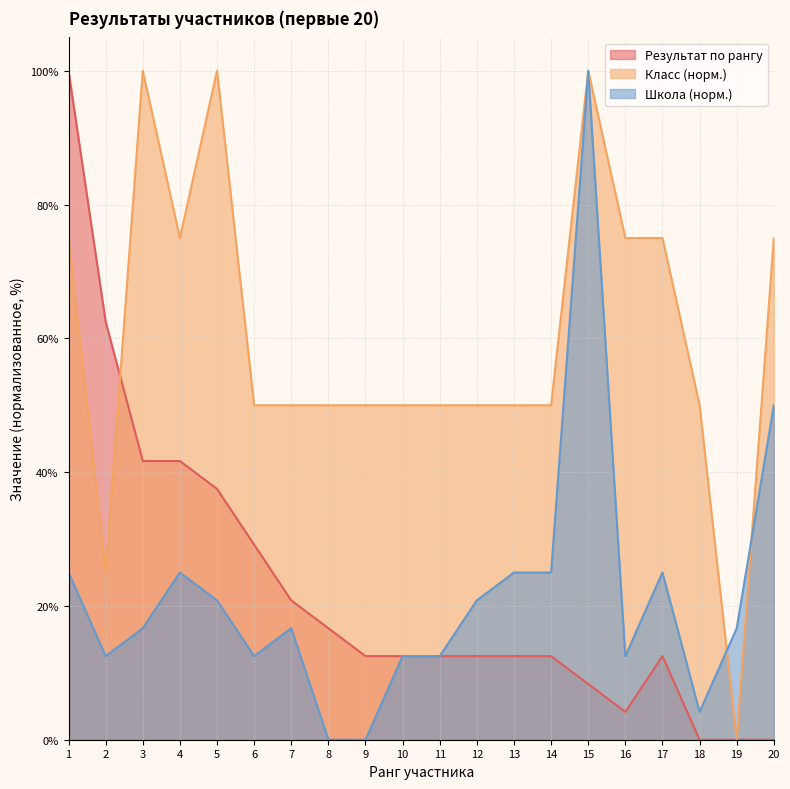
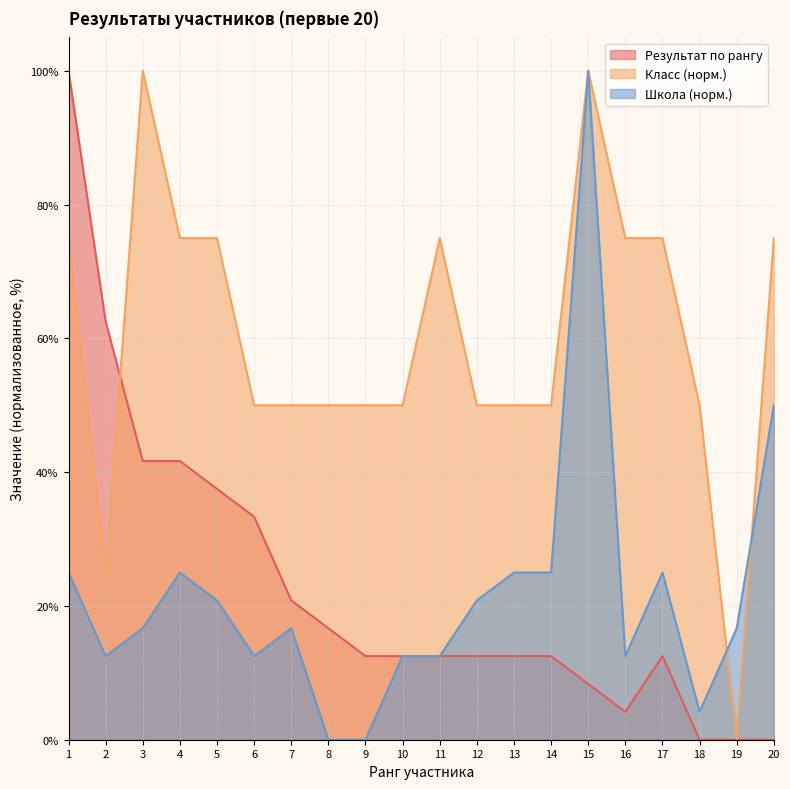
Класс (норм.), 5: 100% -> 75%
Результат по рангу, 6: 29% -> 33%
Класс (норм.), 11: 50% -> 75%
